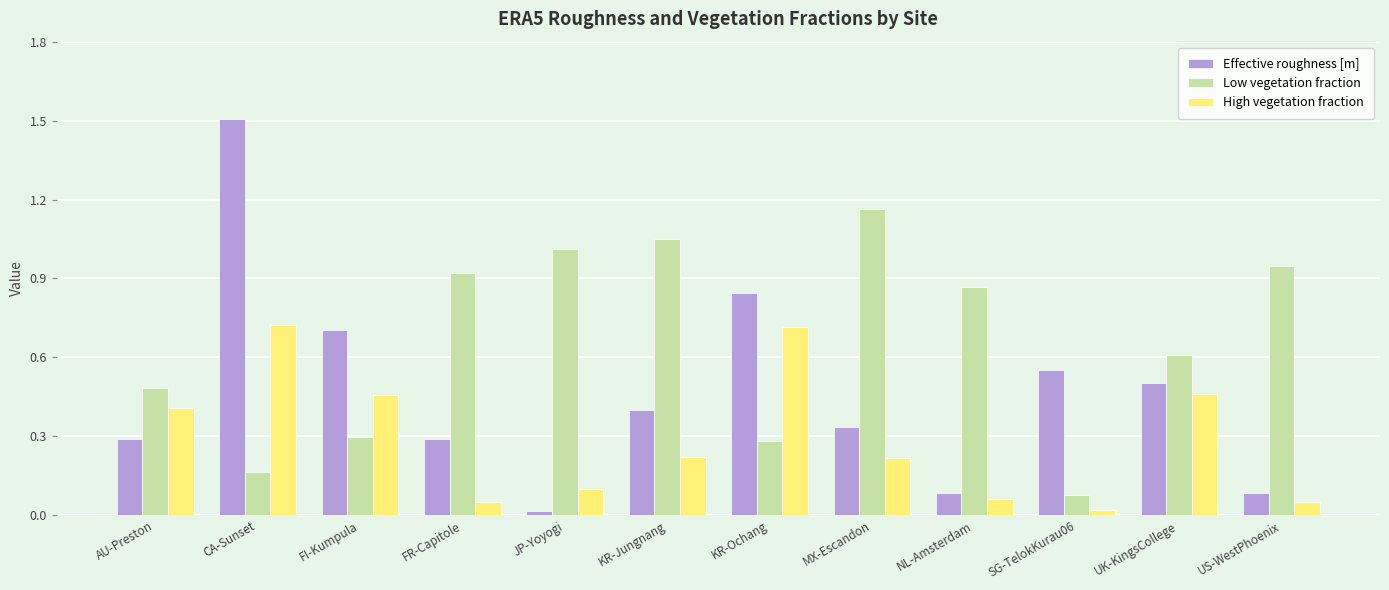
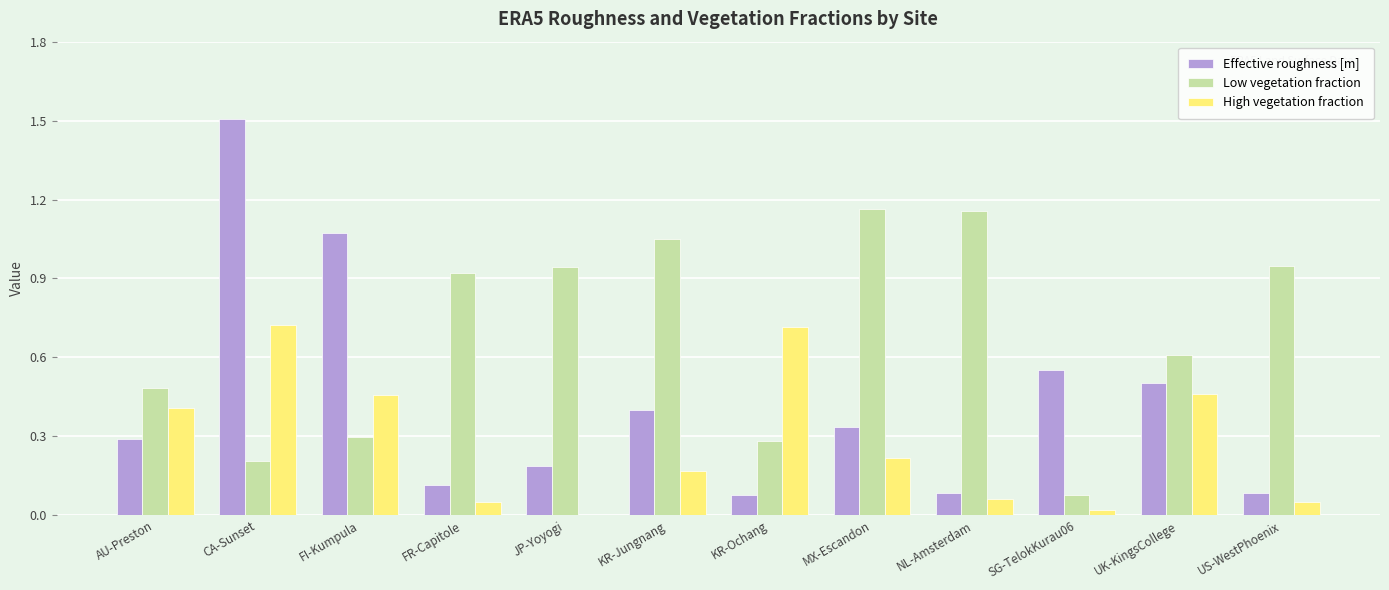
Low vegetation fraction, CA-Sunset: 0.17 -> 0.21
Effective roughness [m], FI-Kumpula: 0.70 -> 1.07
Effective roughness [m], FR-Capitole: 0.29 -> 0.12
Effective roughness [m], JP-Yoyogi: 0.02 -> 0.19
Low vegetation fraction, JP-Yoyogi: 1.01 -> 0.94
High vegetation fraction, JP-Yoyogi: 0.1 -> 0.0
High vegetation fraction, KR-Jungnang: 0.22 -> 0.17
Effective roughness [m], KR-Ochang: 0.84 -> 0.08
Low vegetation fraction, NL-Amsterdam: 0.87 -> 1.16
